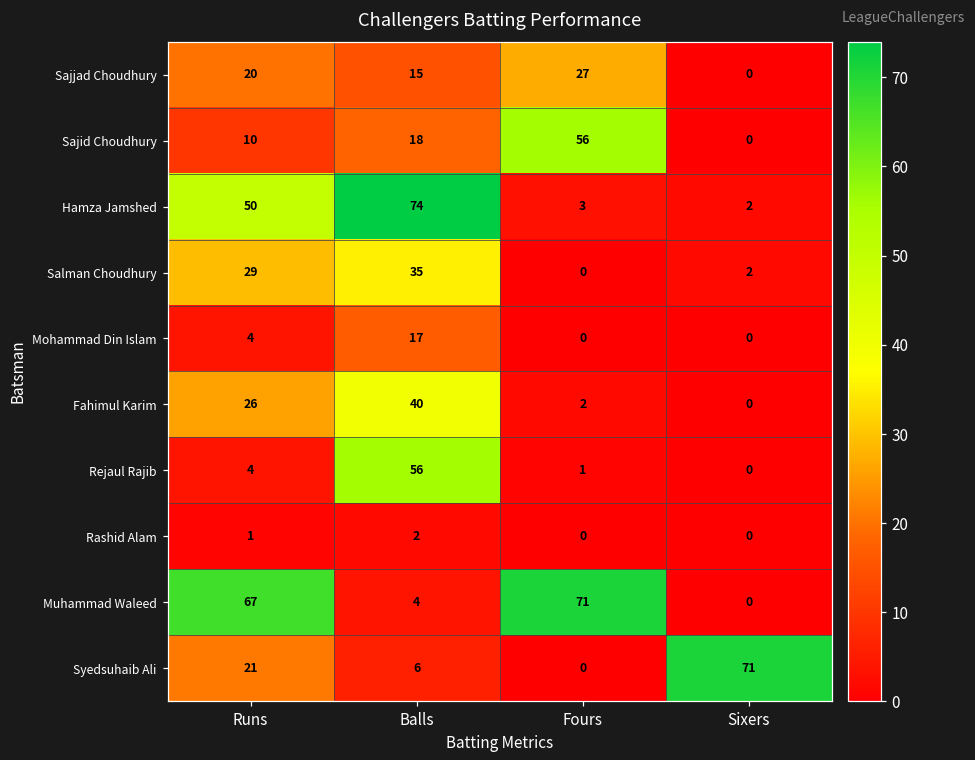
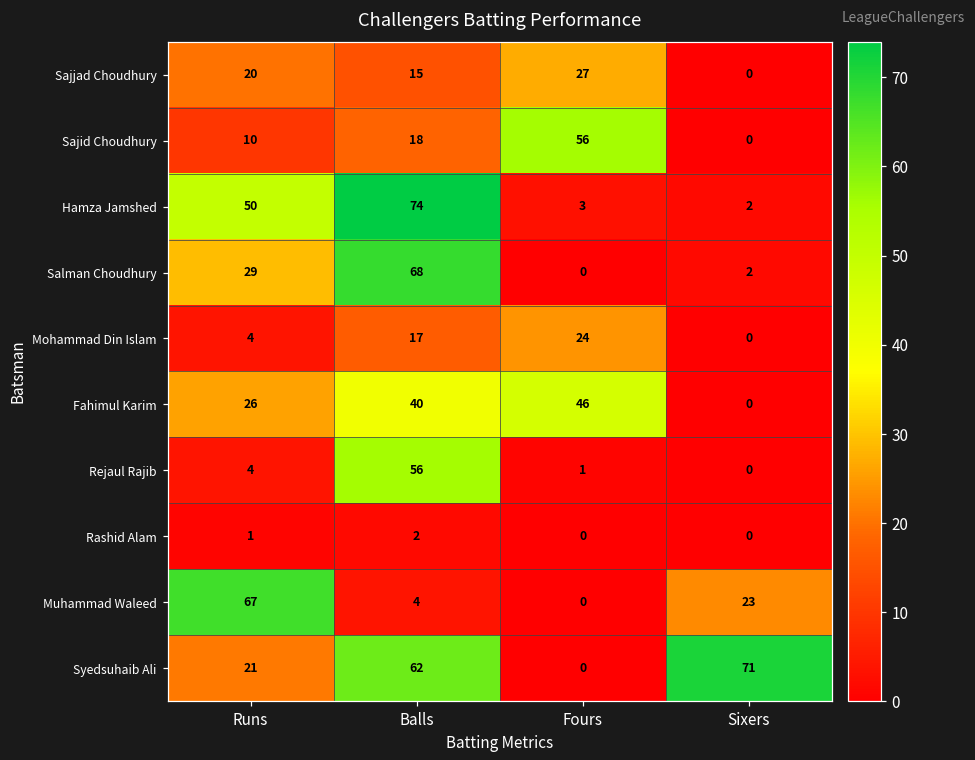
Salman Choudhury, Balls: 35 -> 68
Mohammad Din Islam, Fours: 0 -> 24
Fahimul Karim, Fours: 2 -> 46
Muhammad Waleed, Fours: 71 -> 0
Muhammad Waleed, Sixers: 0 -> 23
Syedsuhaib Ali, Balls: 6 -> 62
